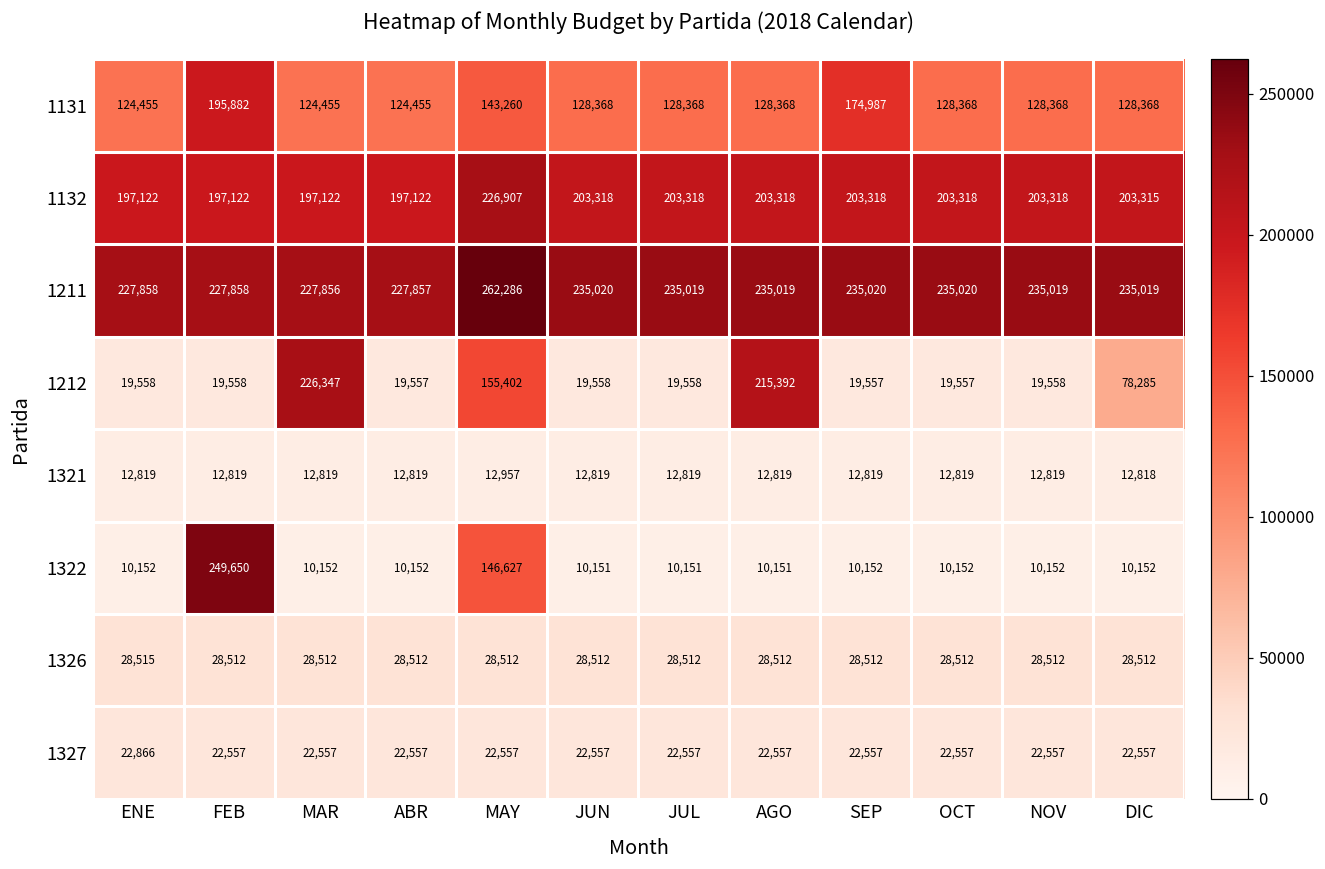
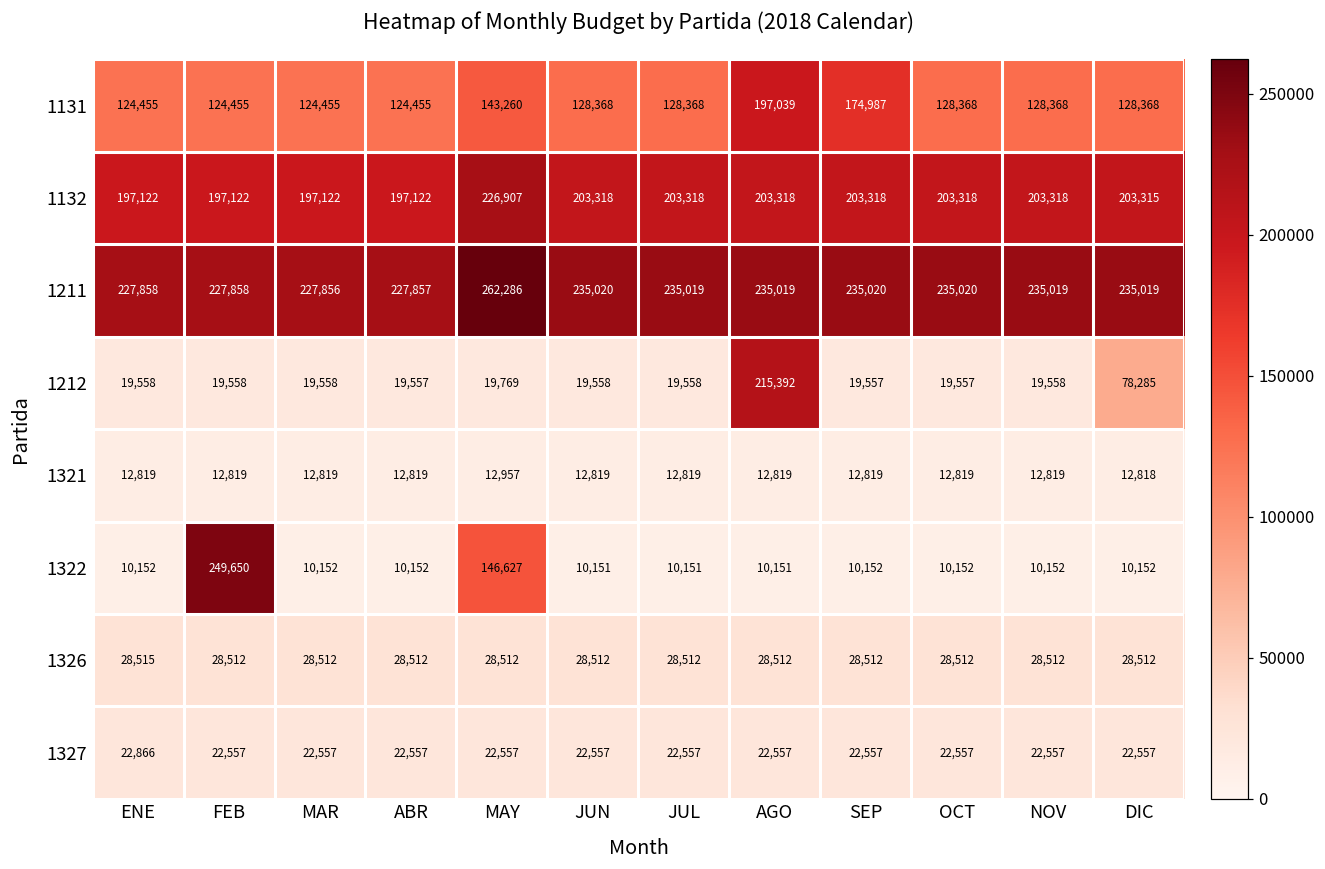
1131, FEB: 195,882 -> 124,455
1131, AGO: 128,368 -> 197,039
1212, MAR: 226,347 -> 19,558
1212, MAY: 155,402 -> 19,769
